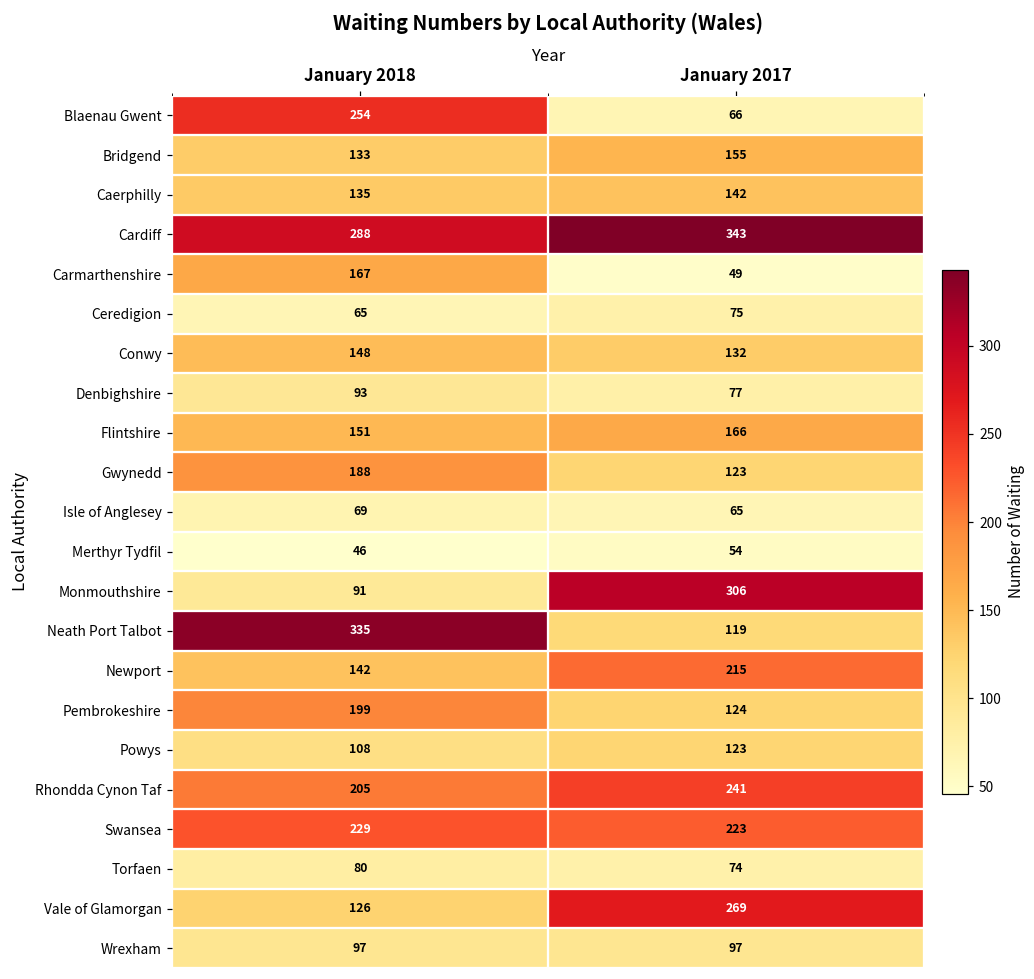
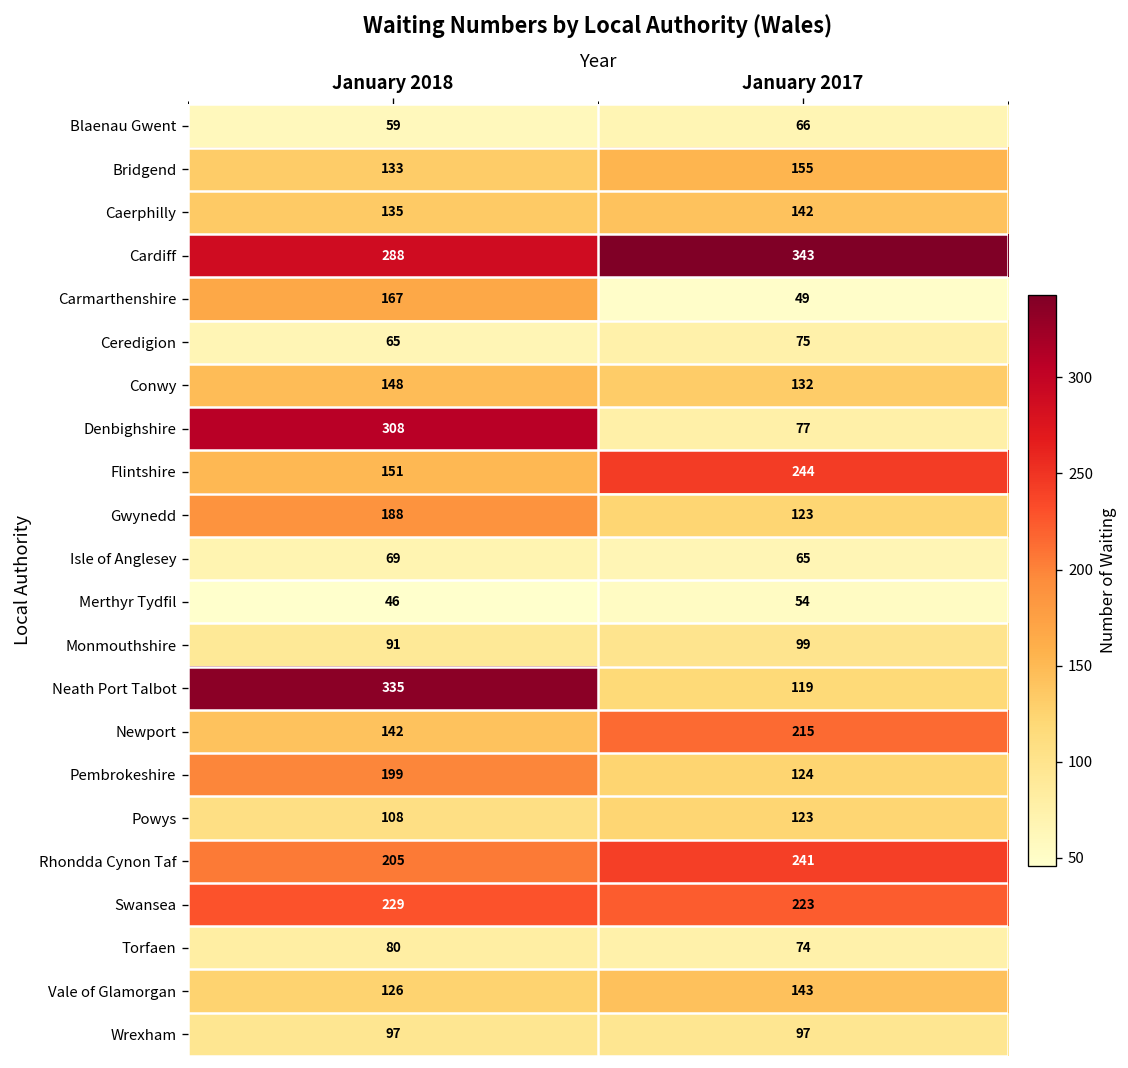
Blaenau Gwent, January 2018: 254 -> 59
Denbighshire, January 2018: 93 -> 308
Flintshire, January 2017: 166 -> 244
Monmouthshire, January 2017: 306 -> 99
Vale of Glamorgan, January 2017: 269 -> 143
